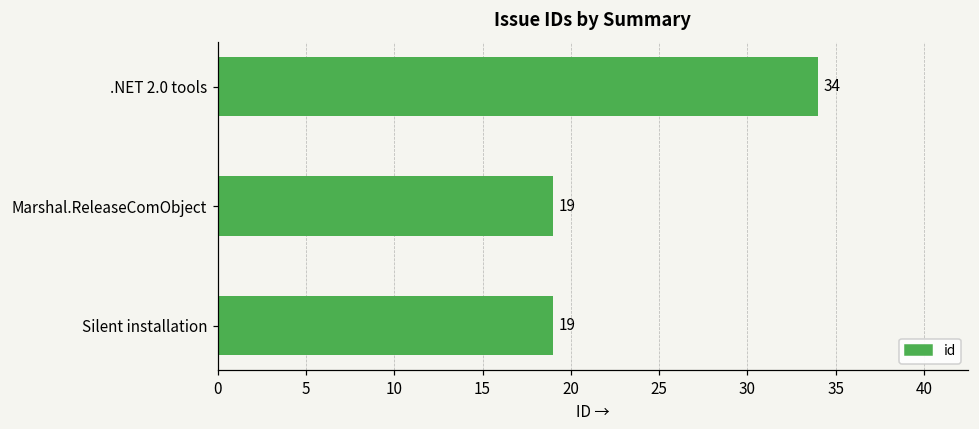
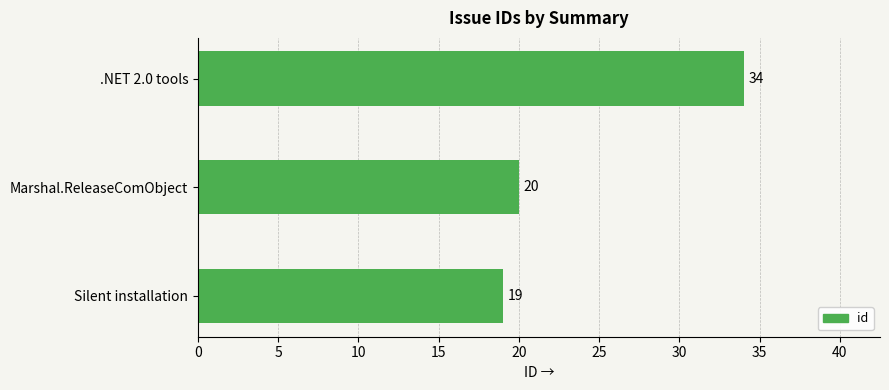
Marshal.ReleaseComObject: 19 -> 20
